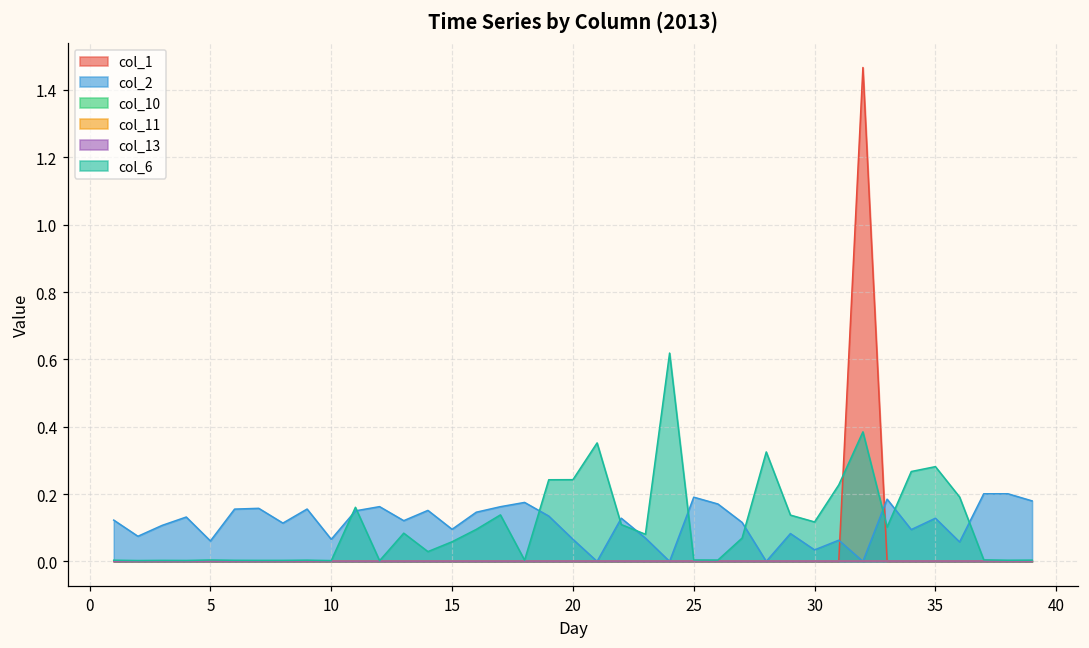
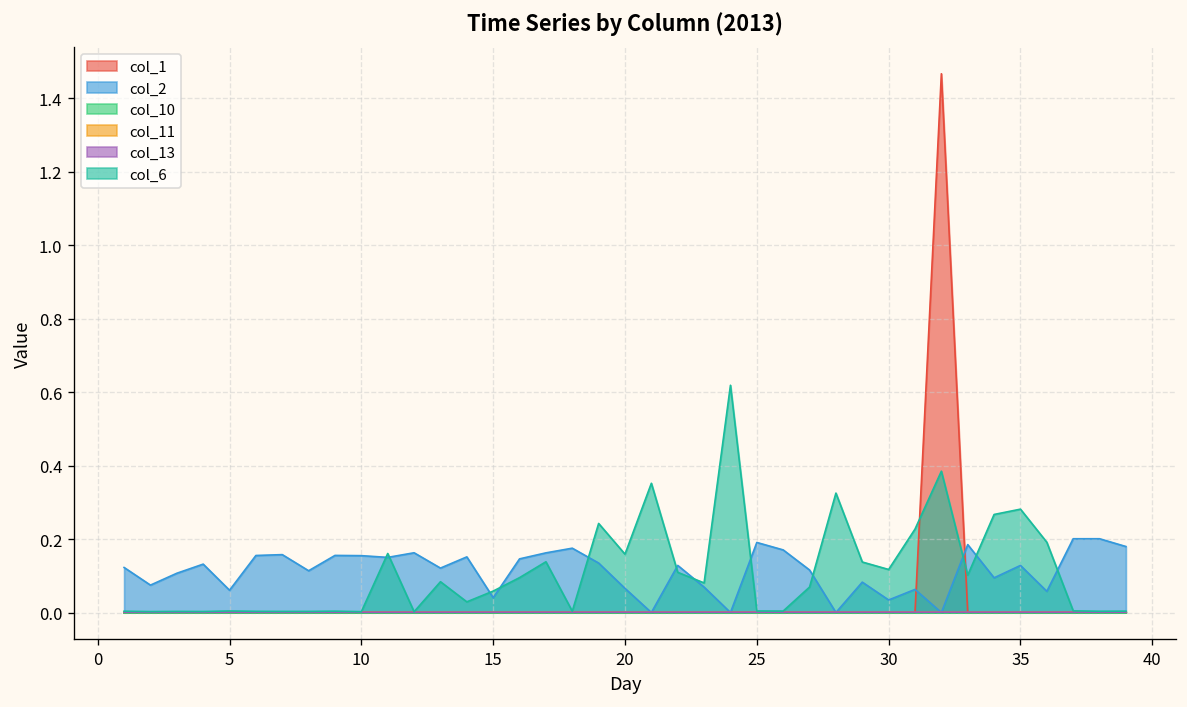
col_2, 10: 0.07 -> 0.15
col_2, 15: 0.10 -> 0.04
col_6, 20: 0.24 -> 0.16
